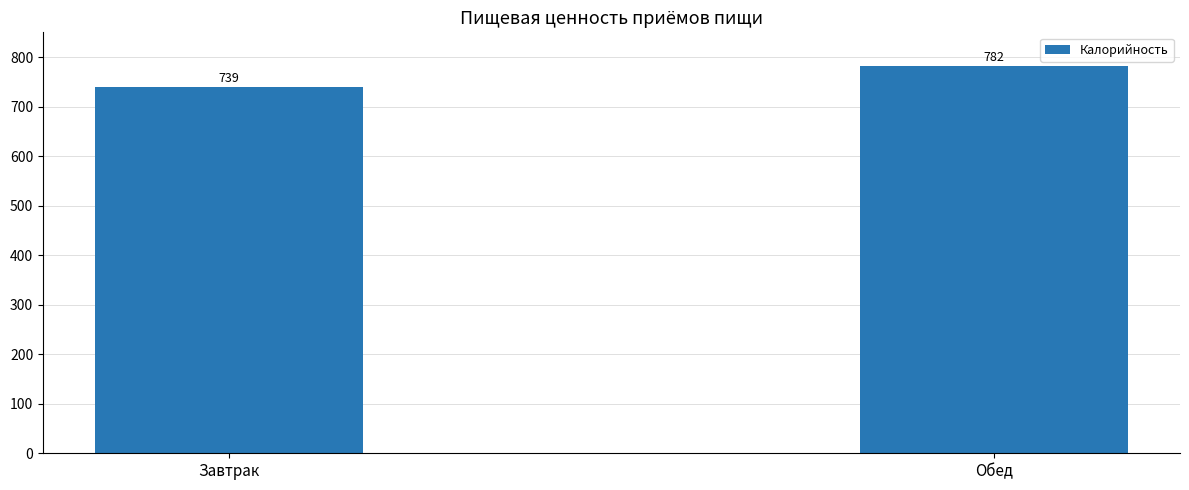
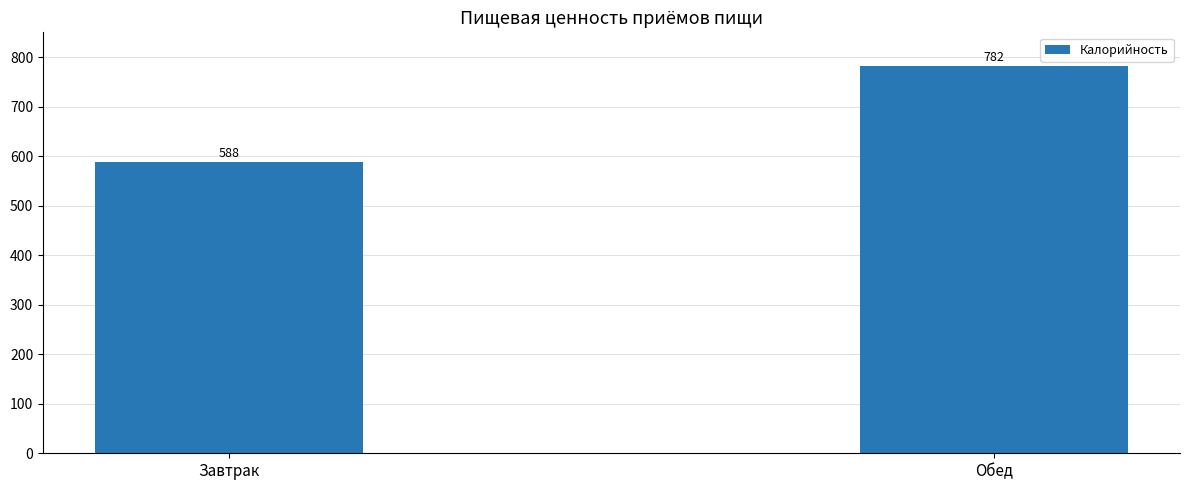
Завтрак: 739 -> 588
